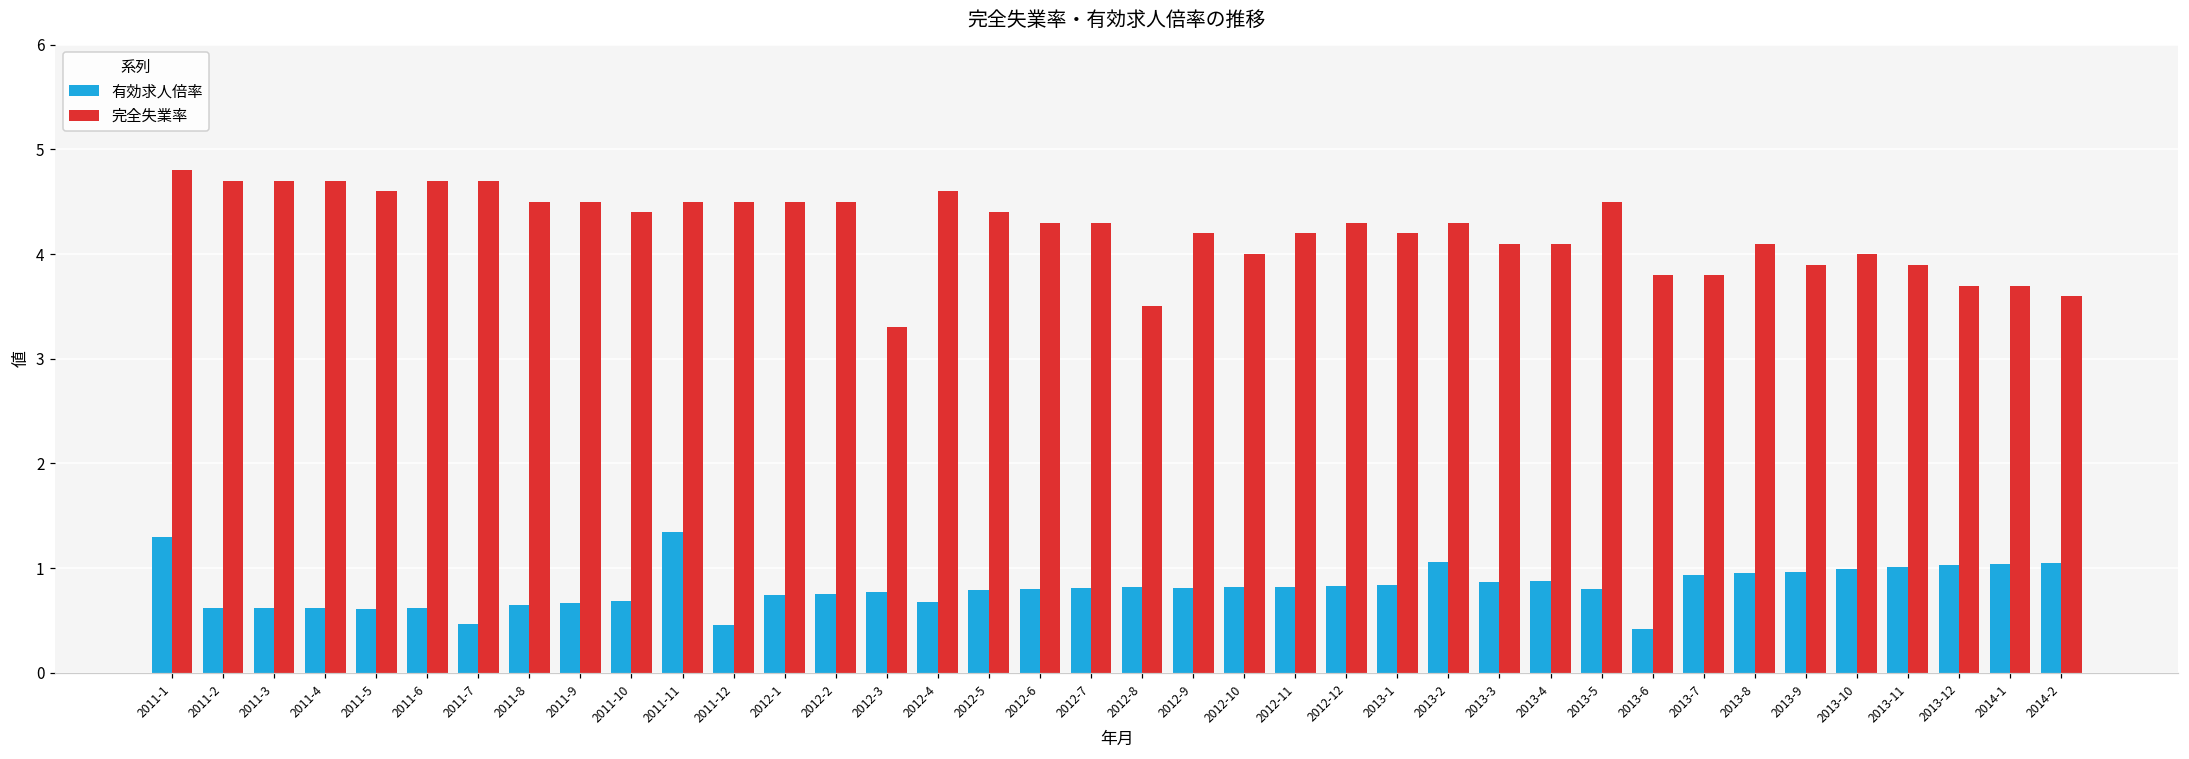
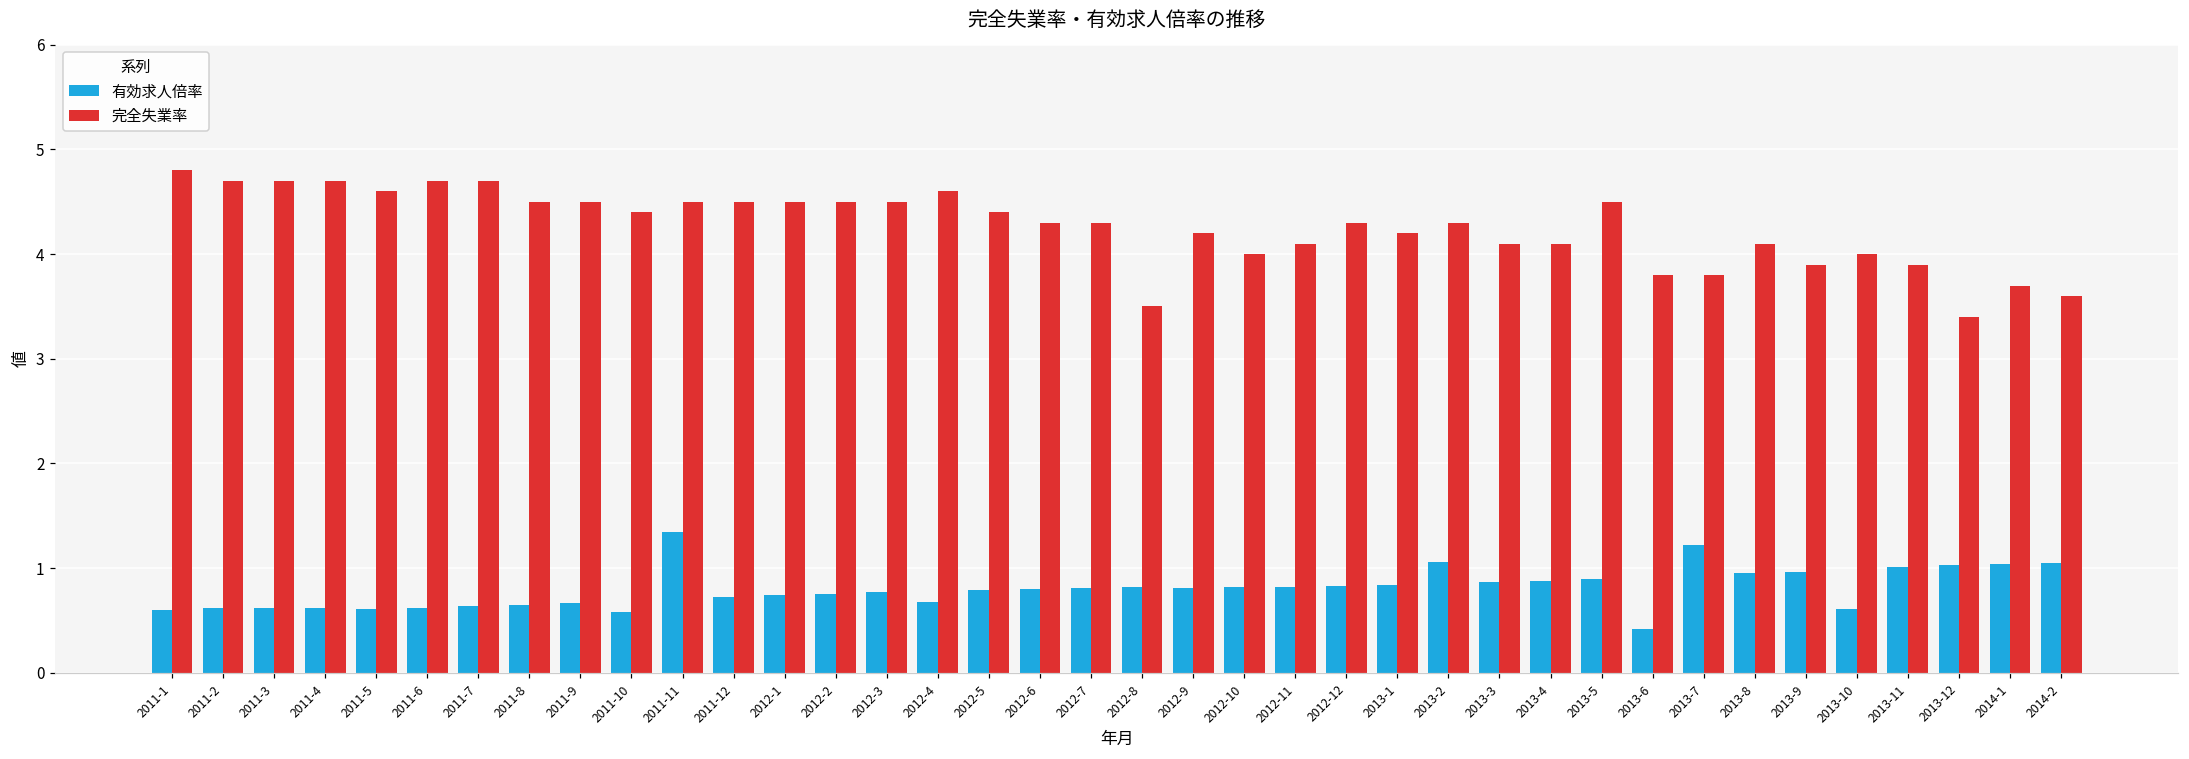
有効求人倍率, 2011-1: 1.3 -> 0.6
有効求人倍率, 2011-7: 0.5 -> 0.6
有効求人倍率, 2011-10: 0.7 -> 0.6
有効求人倍率, 2011-12: 0.5 -> 0.7
完全失業率, 2012-3: 3.3 -> 4.5
完全失業率, 2012-11: 4.2 -> 4.1
有効求人倍率, 2013-5: 0.8 -> 0.9
有効求人倍率, 2013-7: 0.9 -> 1.2
有効求人倍率, 2013-10: 1.0 -> 0.6
完全失業率, 2013-12: 3.7 -> 3.4
